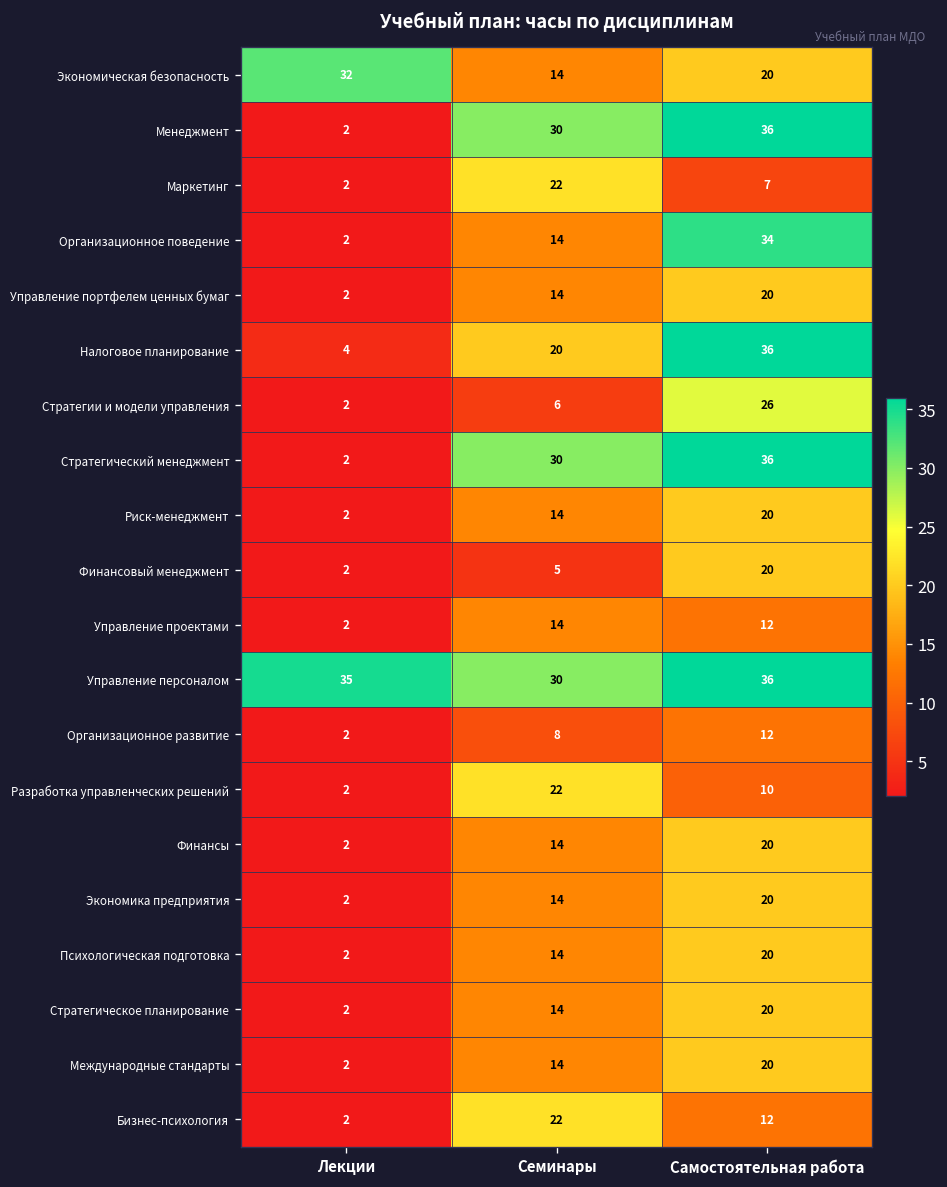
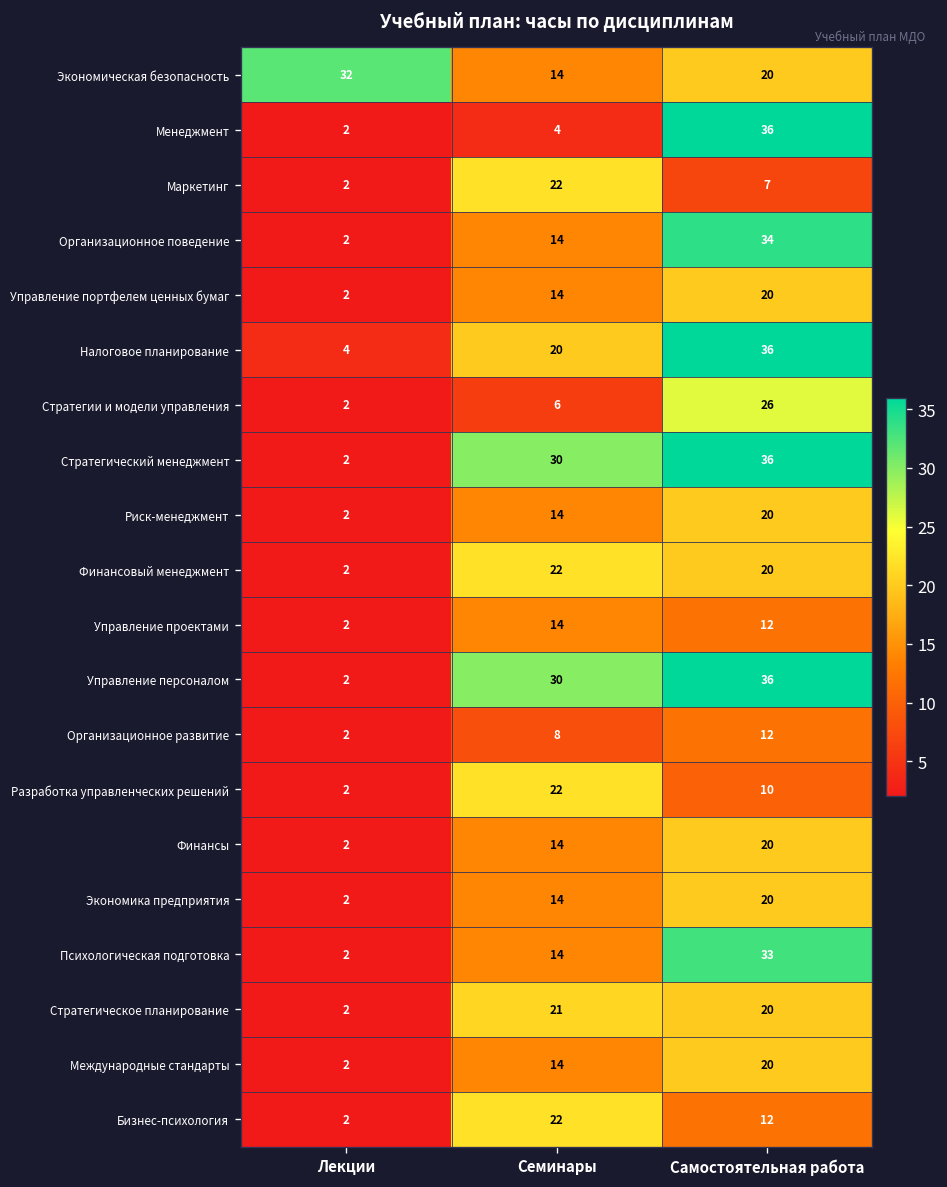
Менеджмент, Семинары: 30 -> 4
Финансовый менеджмент, Семинары: 5 -> 22
Управление персоналом, Лекции: 35 -> 2
Психологическая подготовка, Самостоятельная работа: 20 -> 33
Стратегическое планирование, Семинары: 14 -> 21
